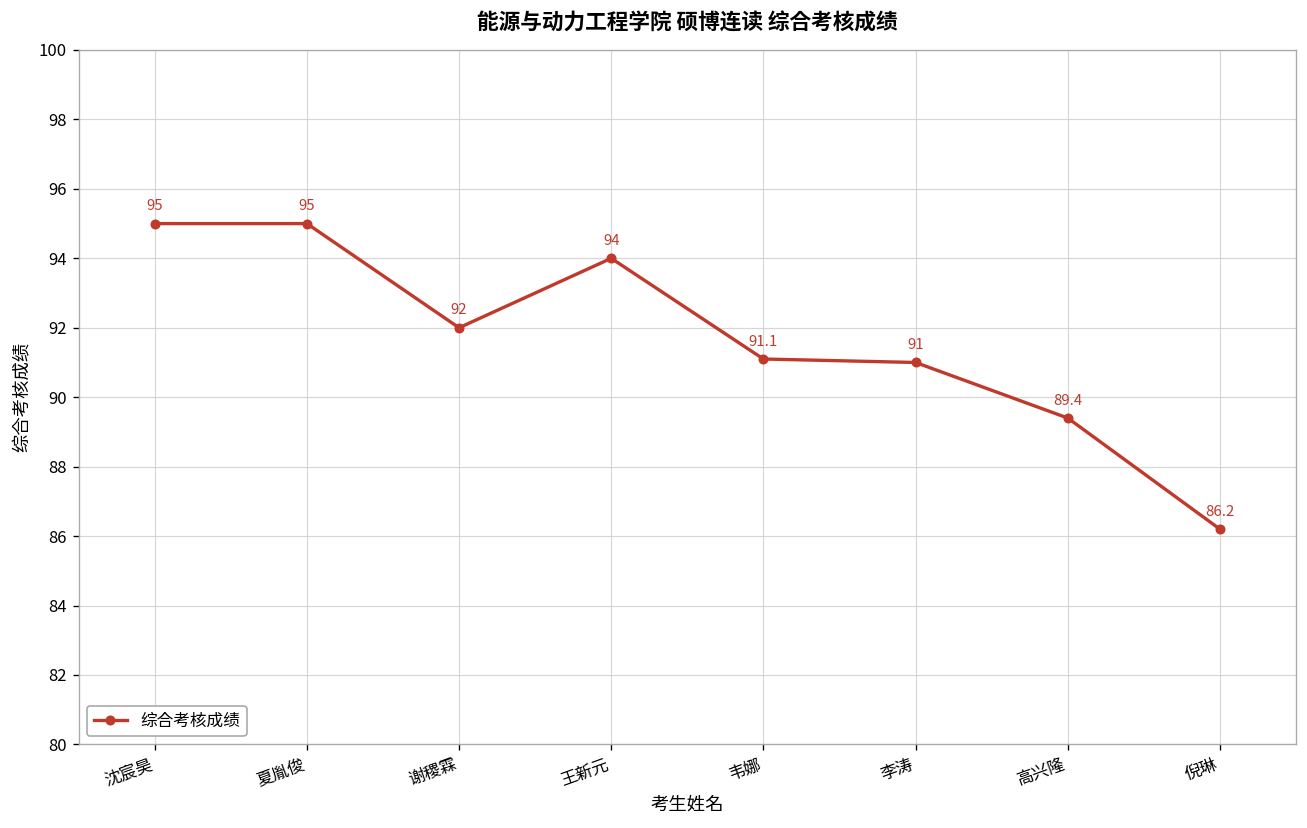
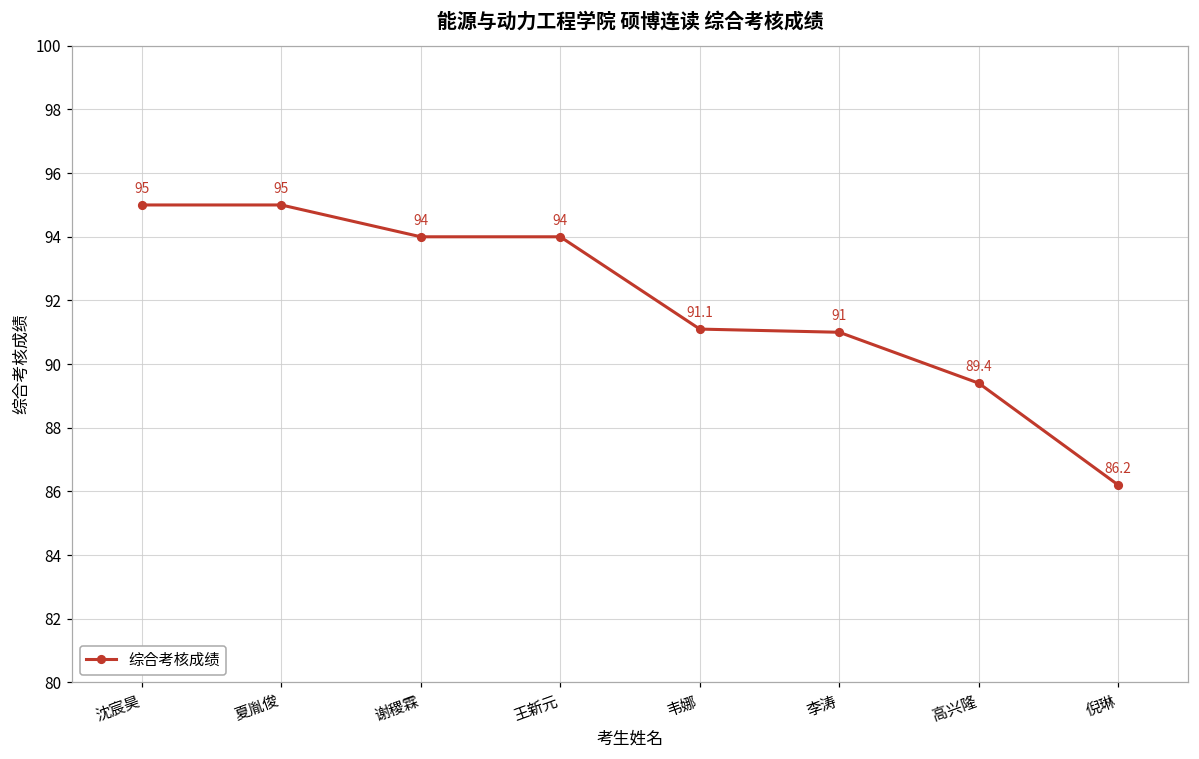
谢稷霖: 92 -> 94
